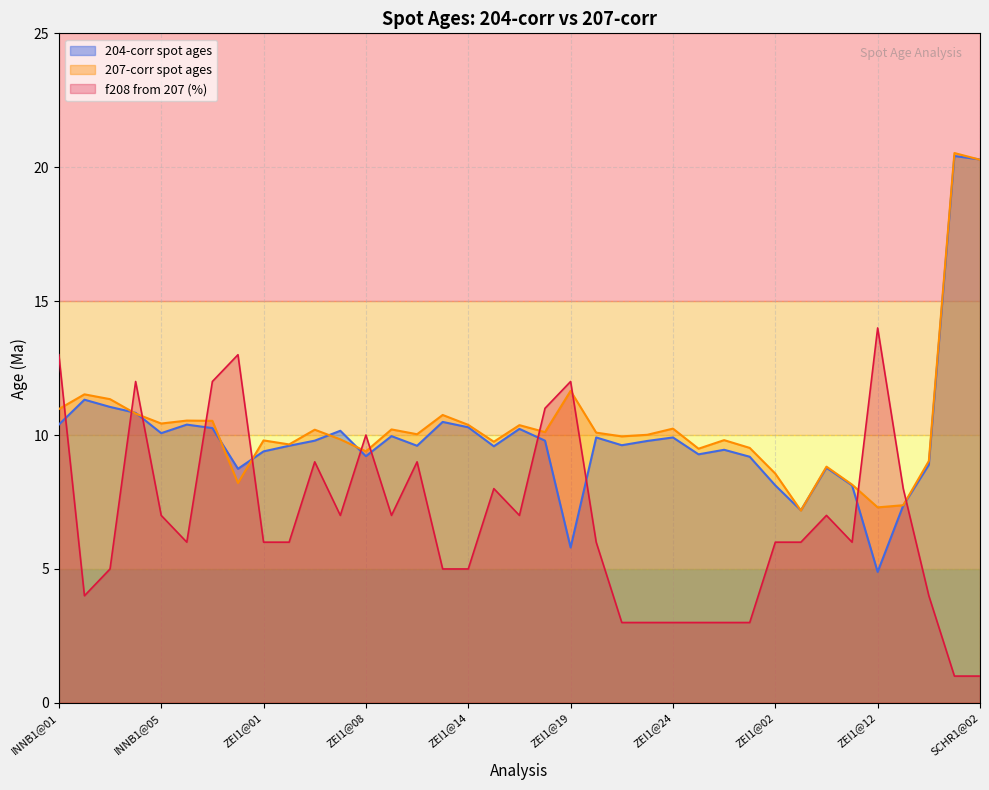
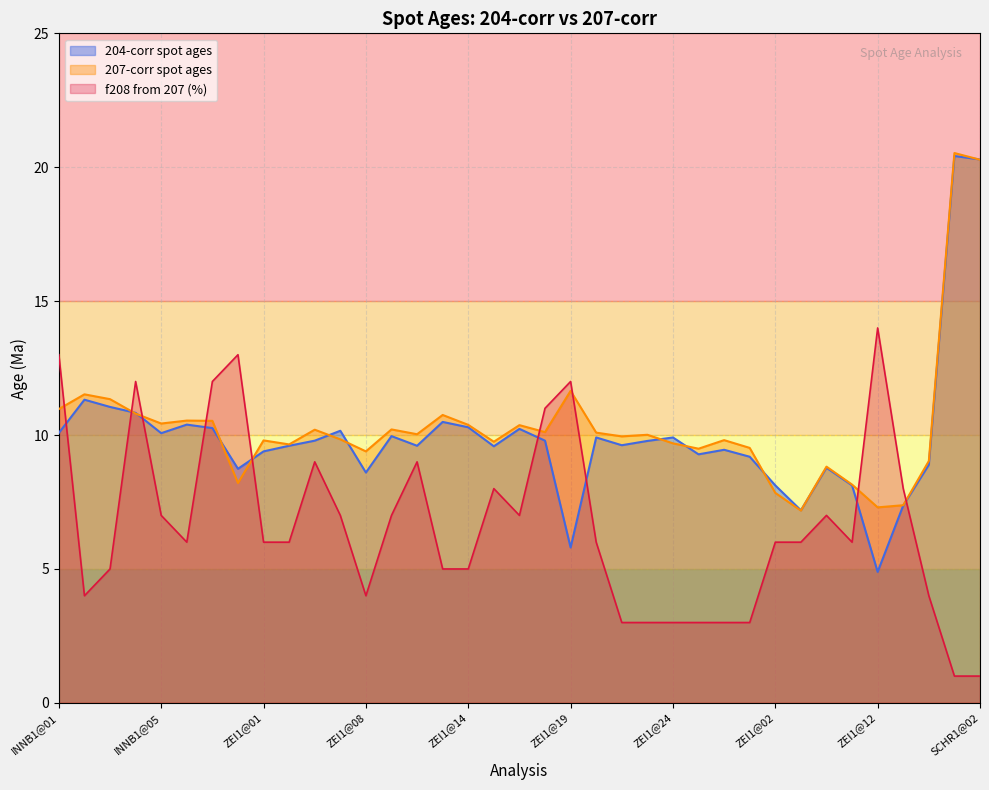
204-corr spot ages, INNB1@01: 10.4 -> 10.1
204-corr spot ages, ZEI1@08: 9.2 -> 8.6
f208 from 207 (%), ZEI1@08: 10 -> 4
207-corr spot ages, ZEI1@24: 10.2 -> 9.7
207-corr spot ages, ZEI1@02: 8.6 -> 7.8
